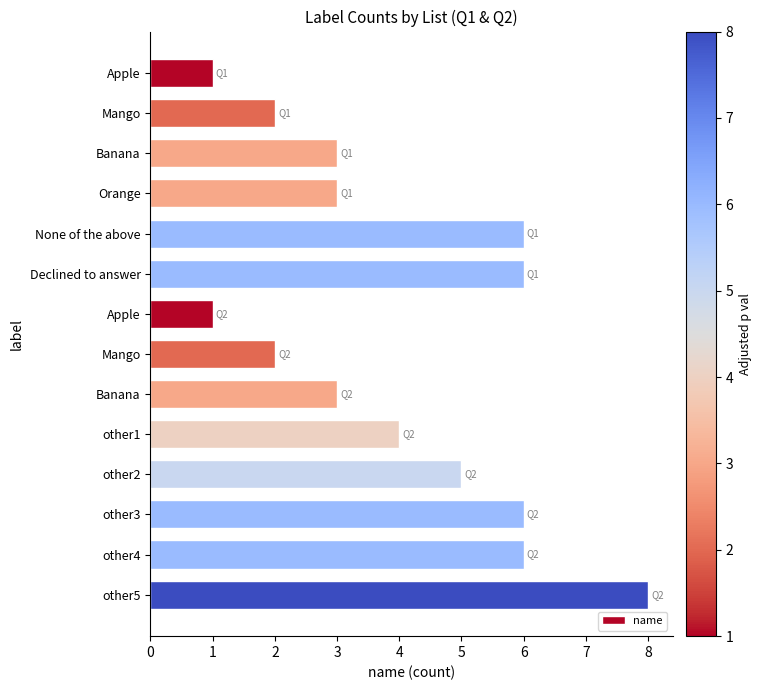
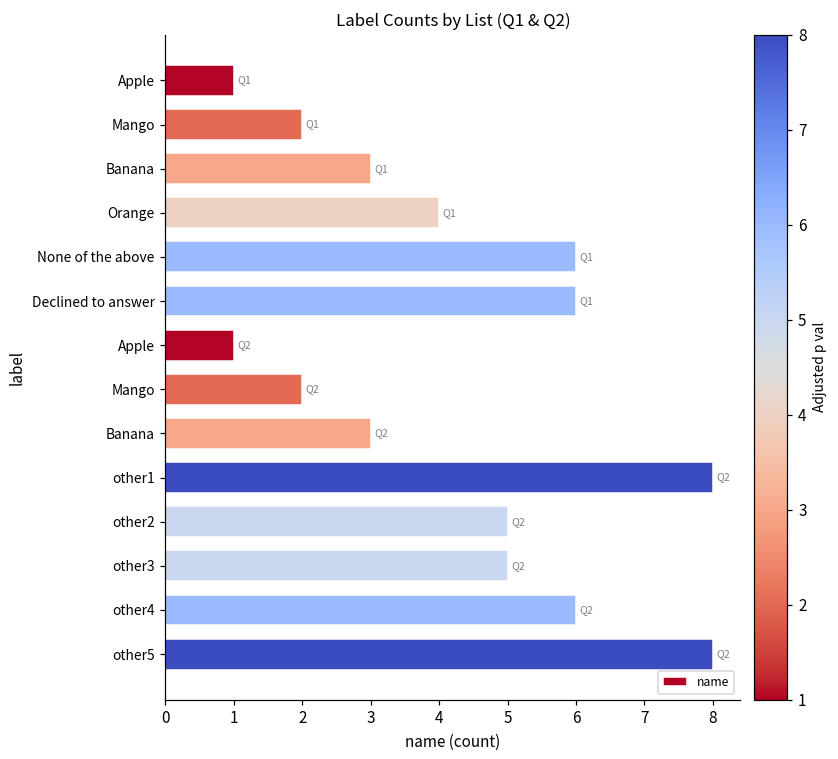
Orange: 3 -> 4
other1: 4 -> 8
other3: 6 -> 5
